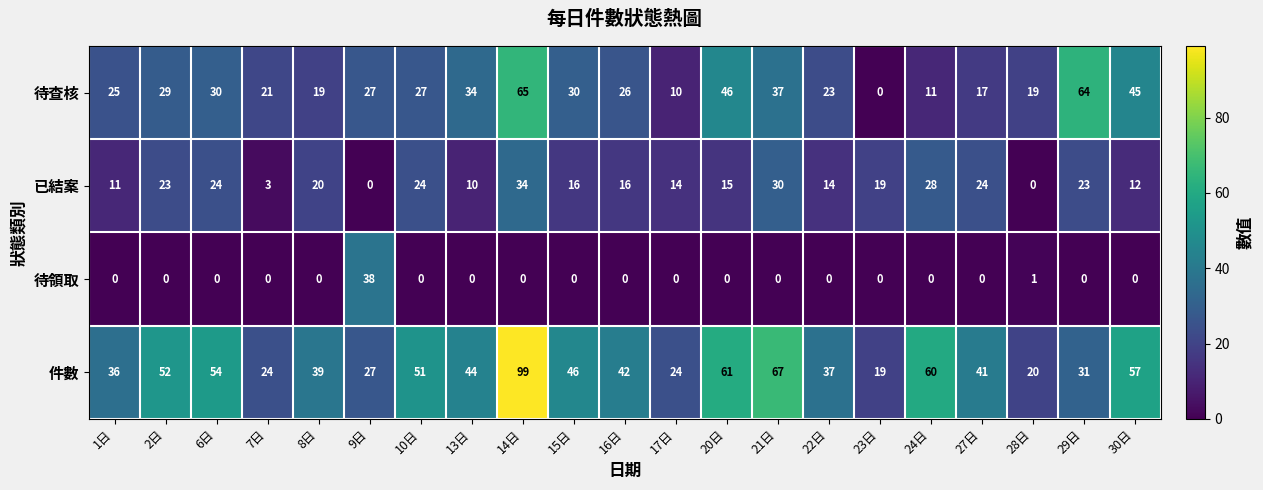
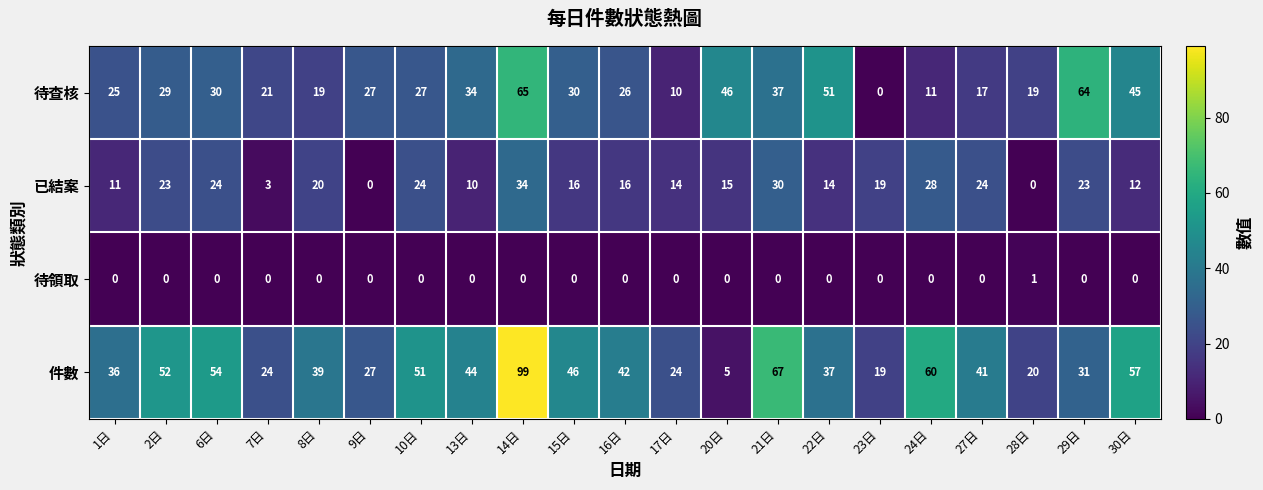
待查核, 22日: 23 -> 51
待領取, 9日: 38 -> 0
件數, 20日: 61 -> 5
